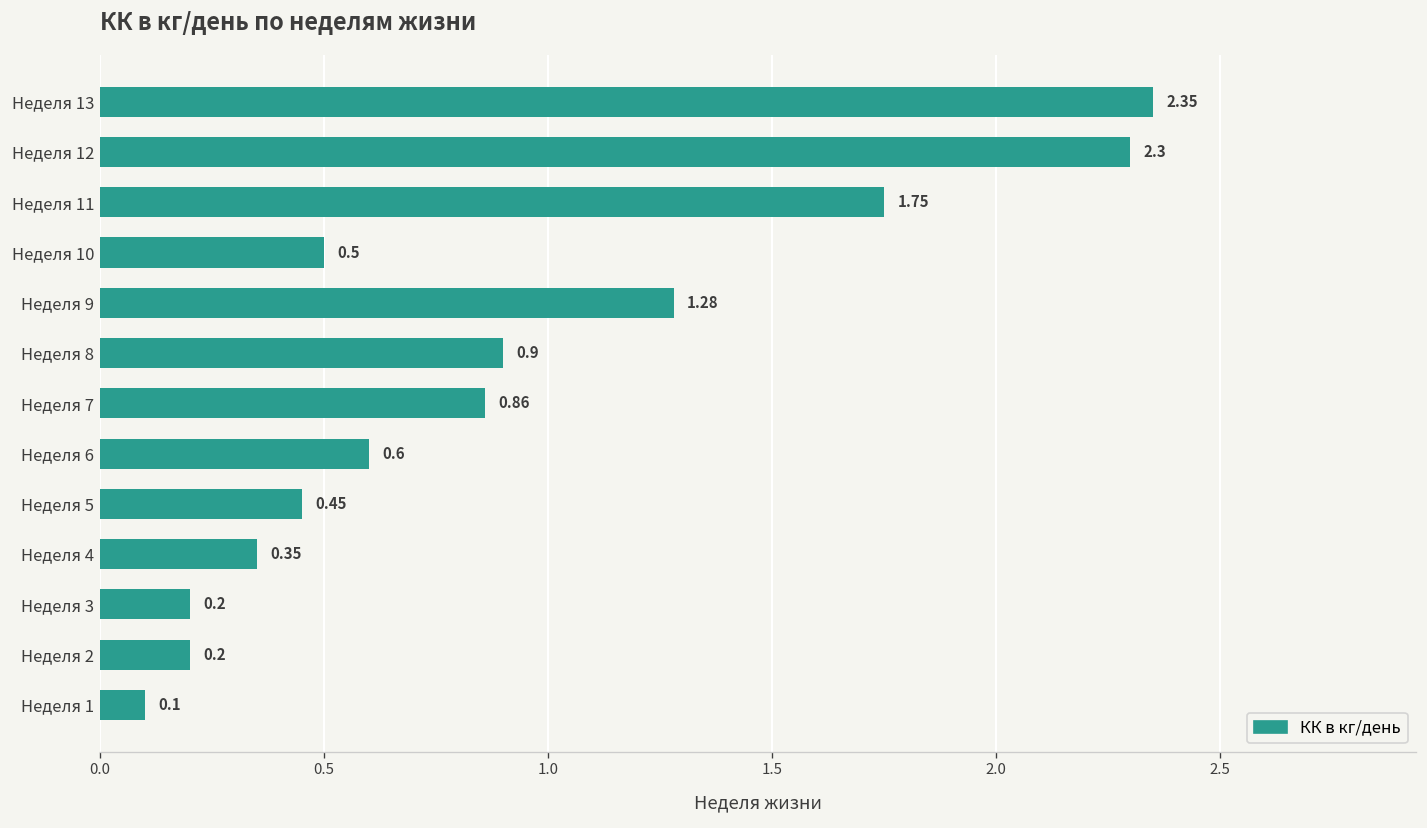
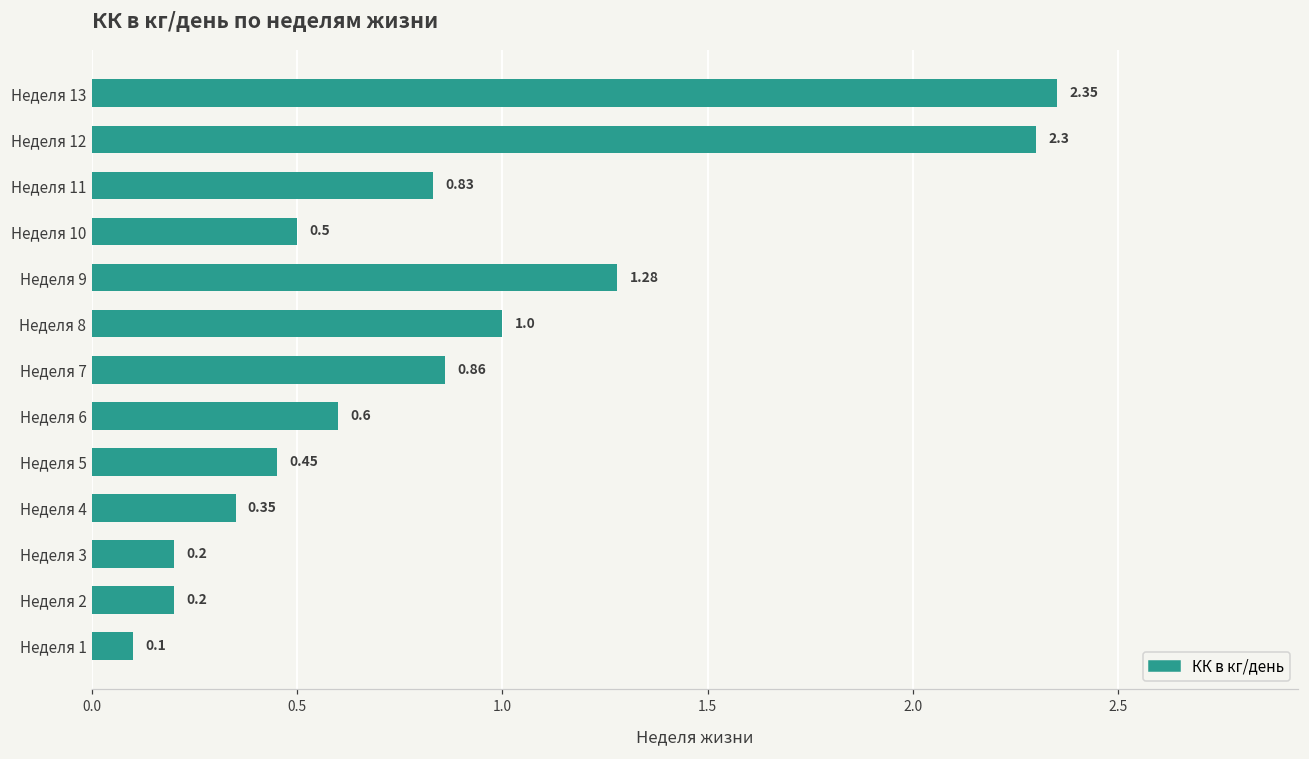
Неделя 11: 1.75 -> 0.83
Неделя 8: 0.9 -> 1.0
